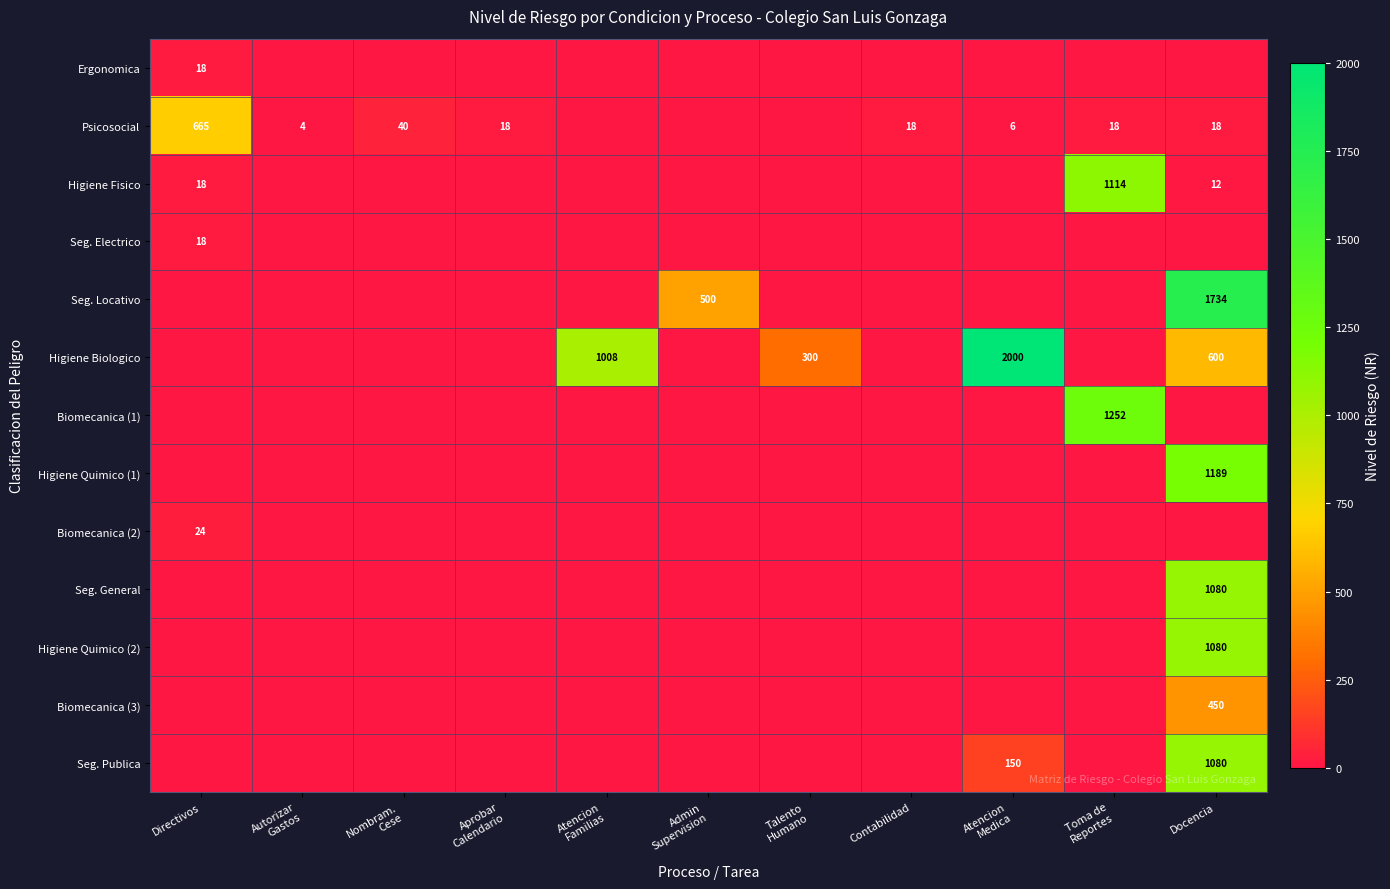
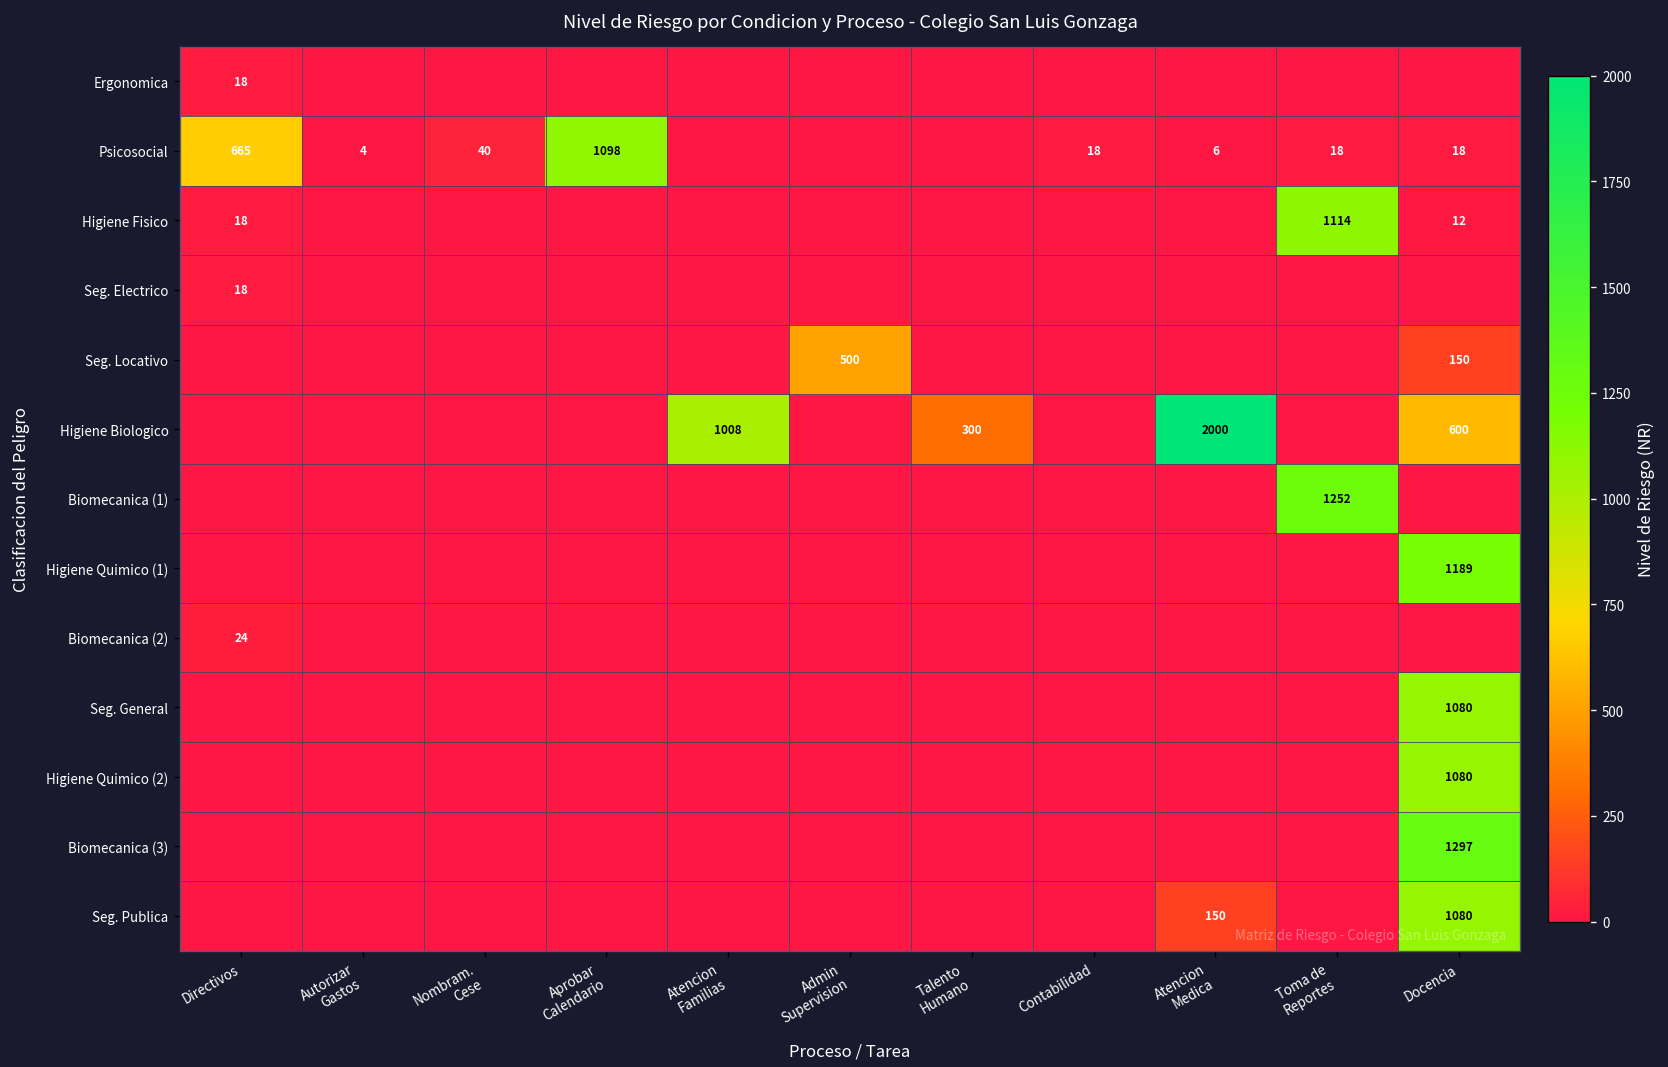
Psicosocial, Aprobar Calendario: 18 -> 1098
Seg. Locativo, Docencia: 1734 -> 150
Biomecanica (3), Docencia: 450 -> 1297
